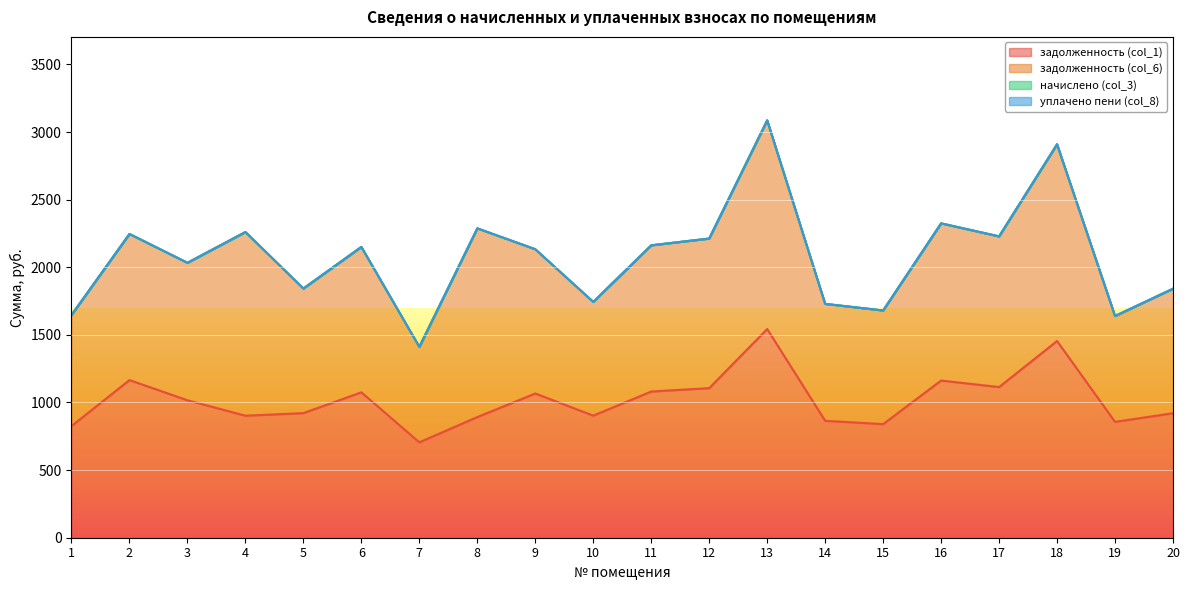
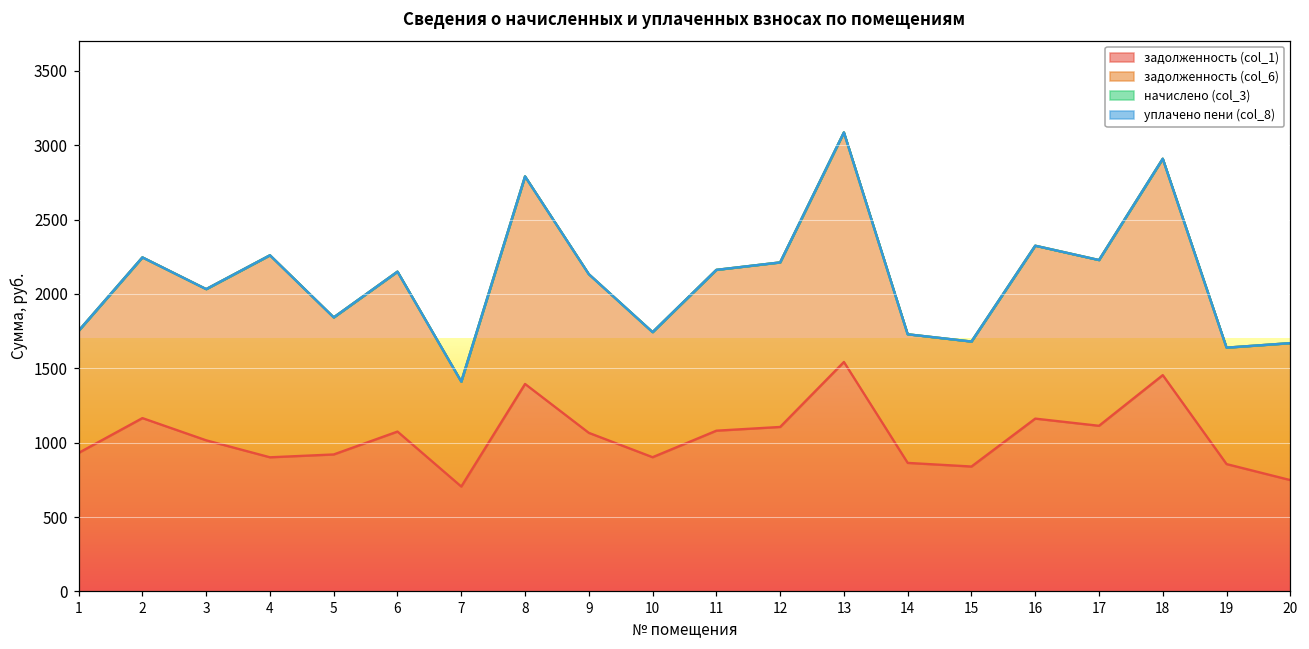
задолженность (col_1), 1: 830 -> 930
задолженность (col_1), 8: 890 -> 1400
задолженность (col_1), 20: 920 -> 750
